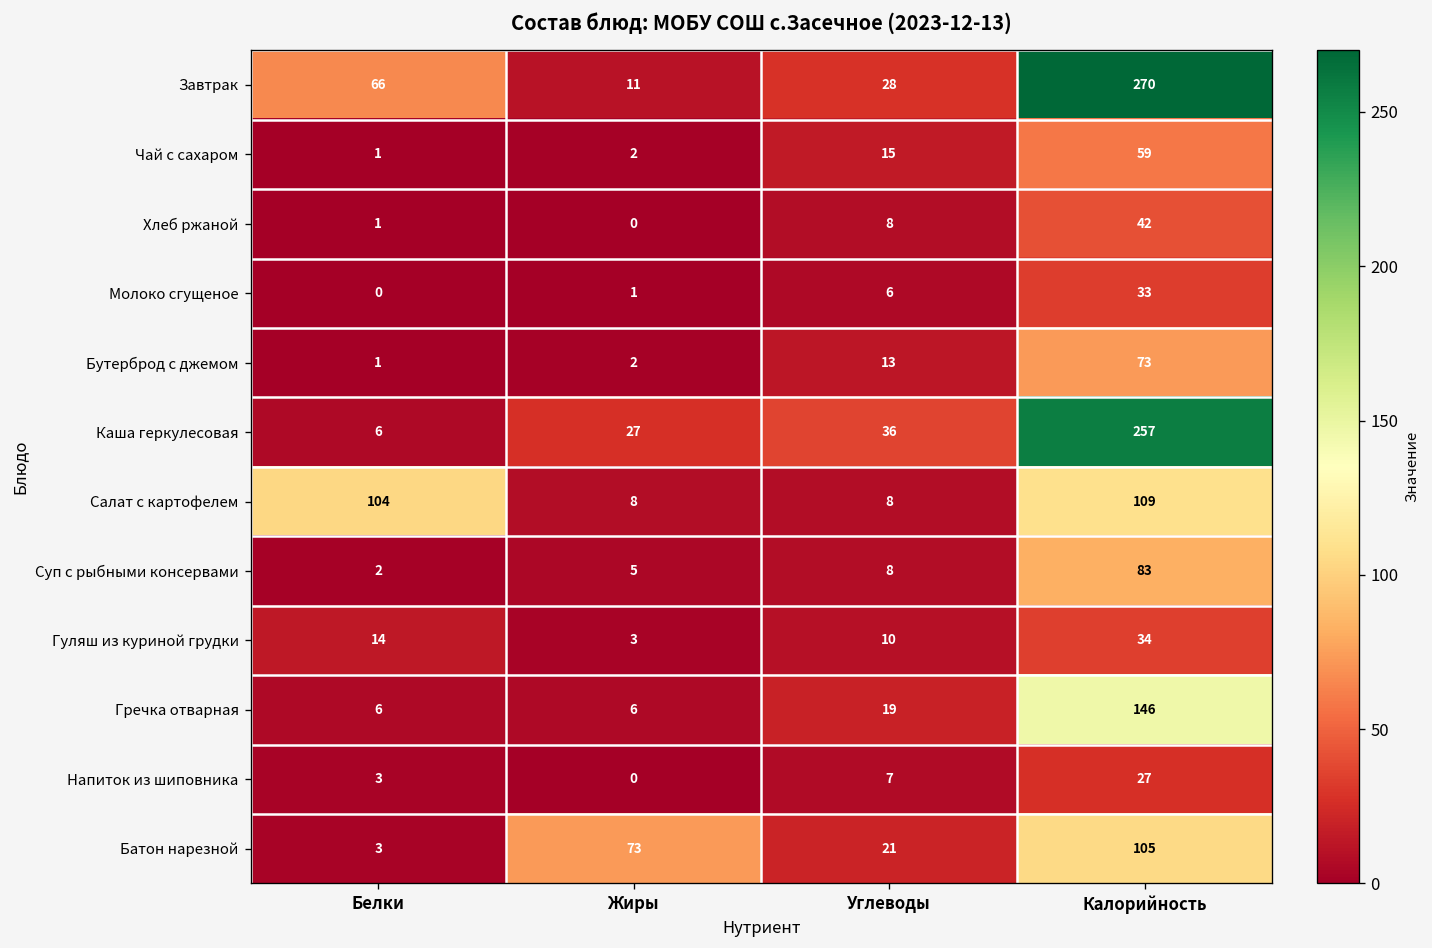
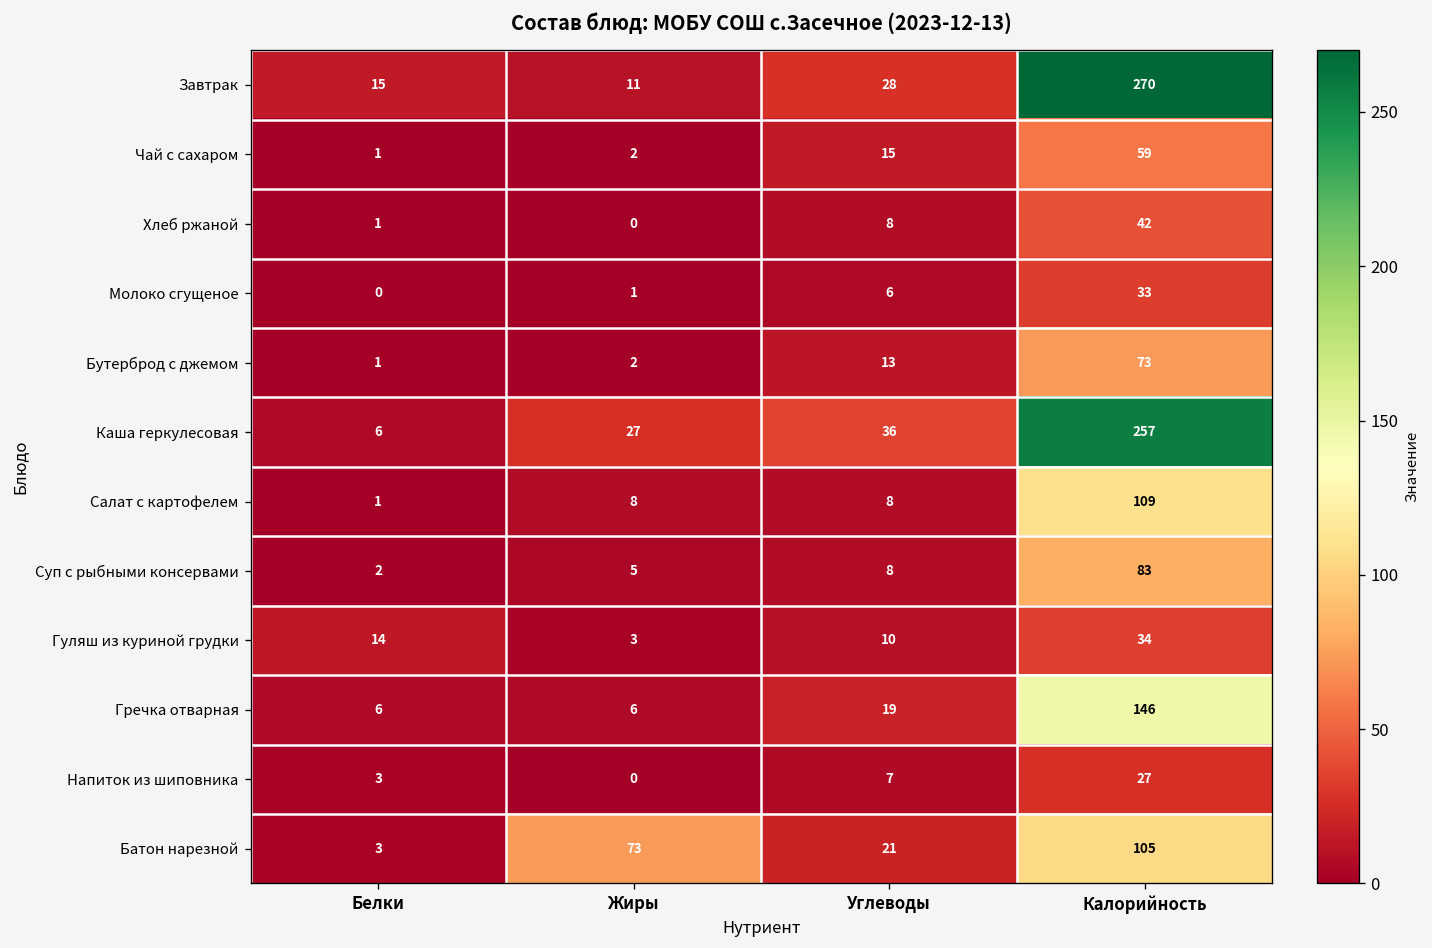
Завтрак, Белки: 66 -> 15
Салат с картофелем, Белки: 104 -> 1
